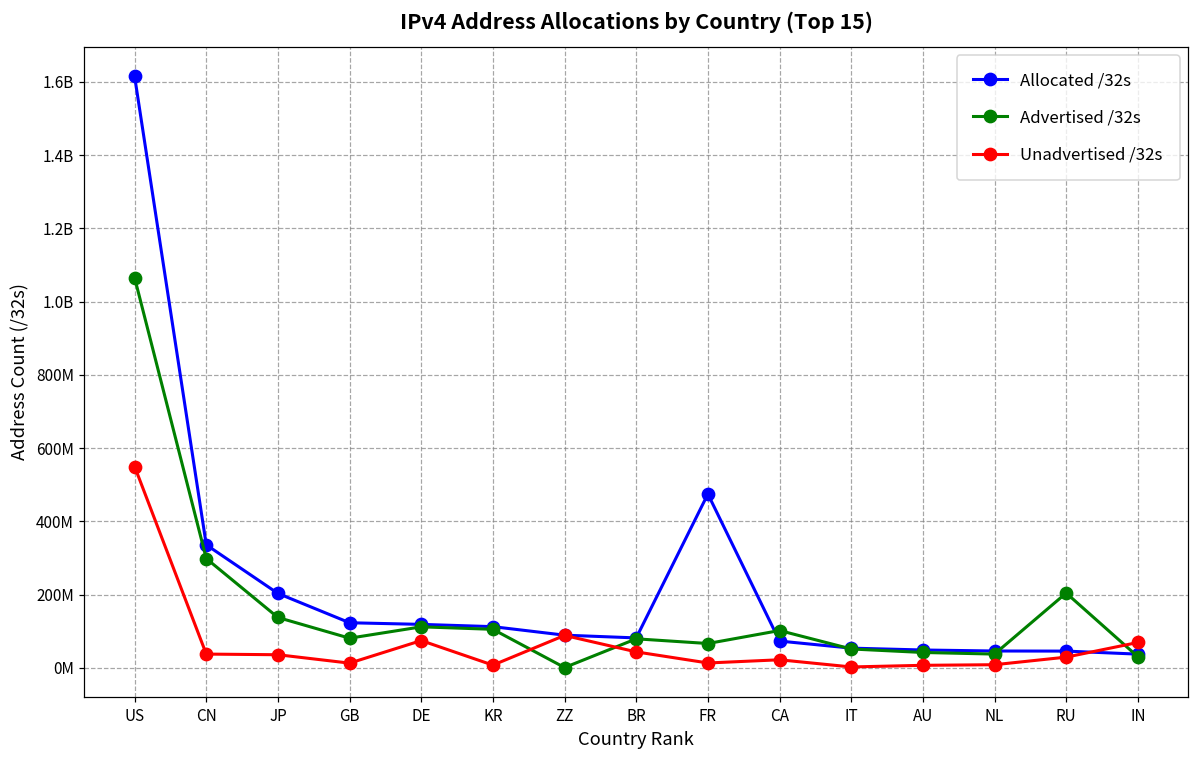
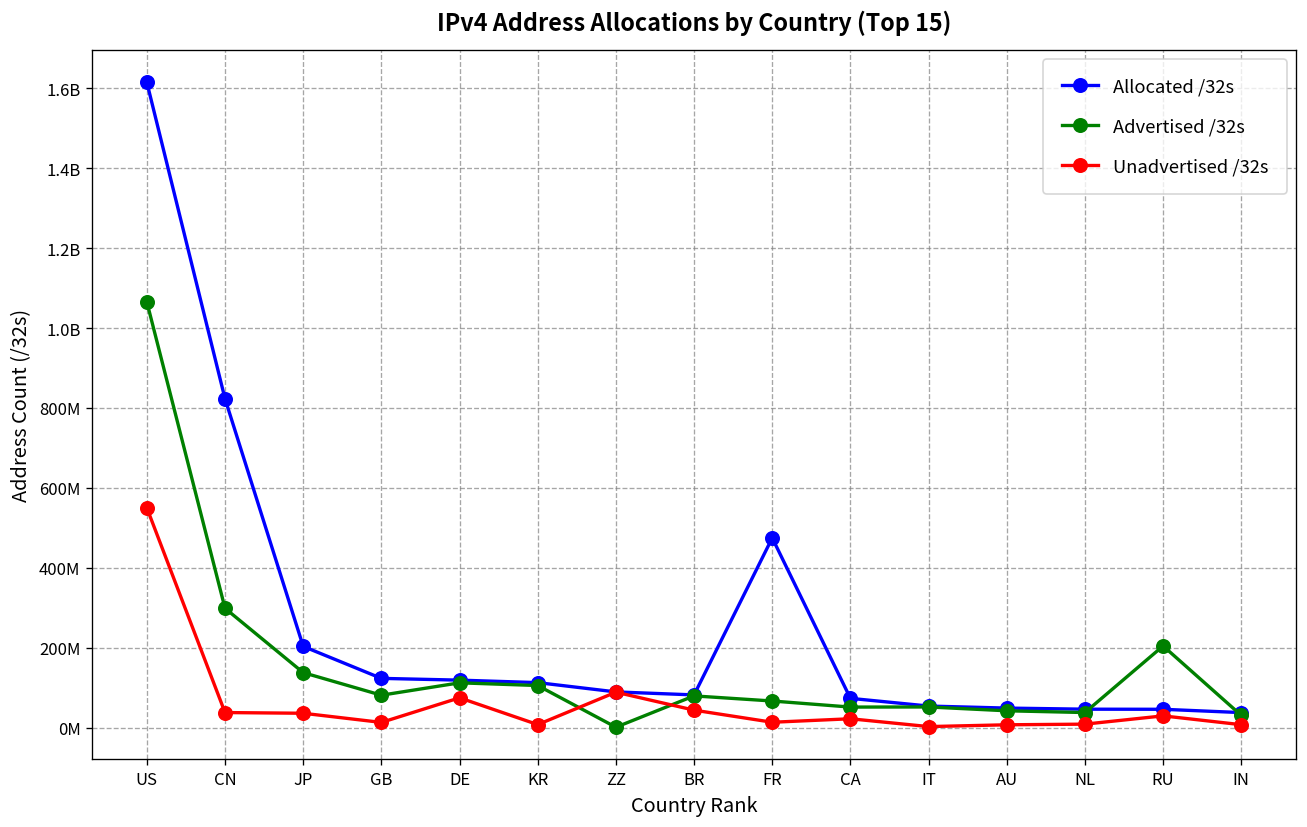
Allocated /32s, CN: 340000000 -> 820000000
Advertised /32s, CA: 100000000 -> 50000000
Unadvertised /32s, IN: 70000000 -> 10000000
